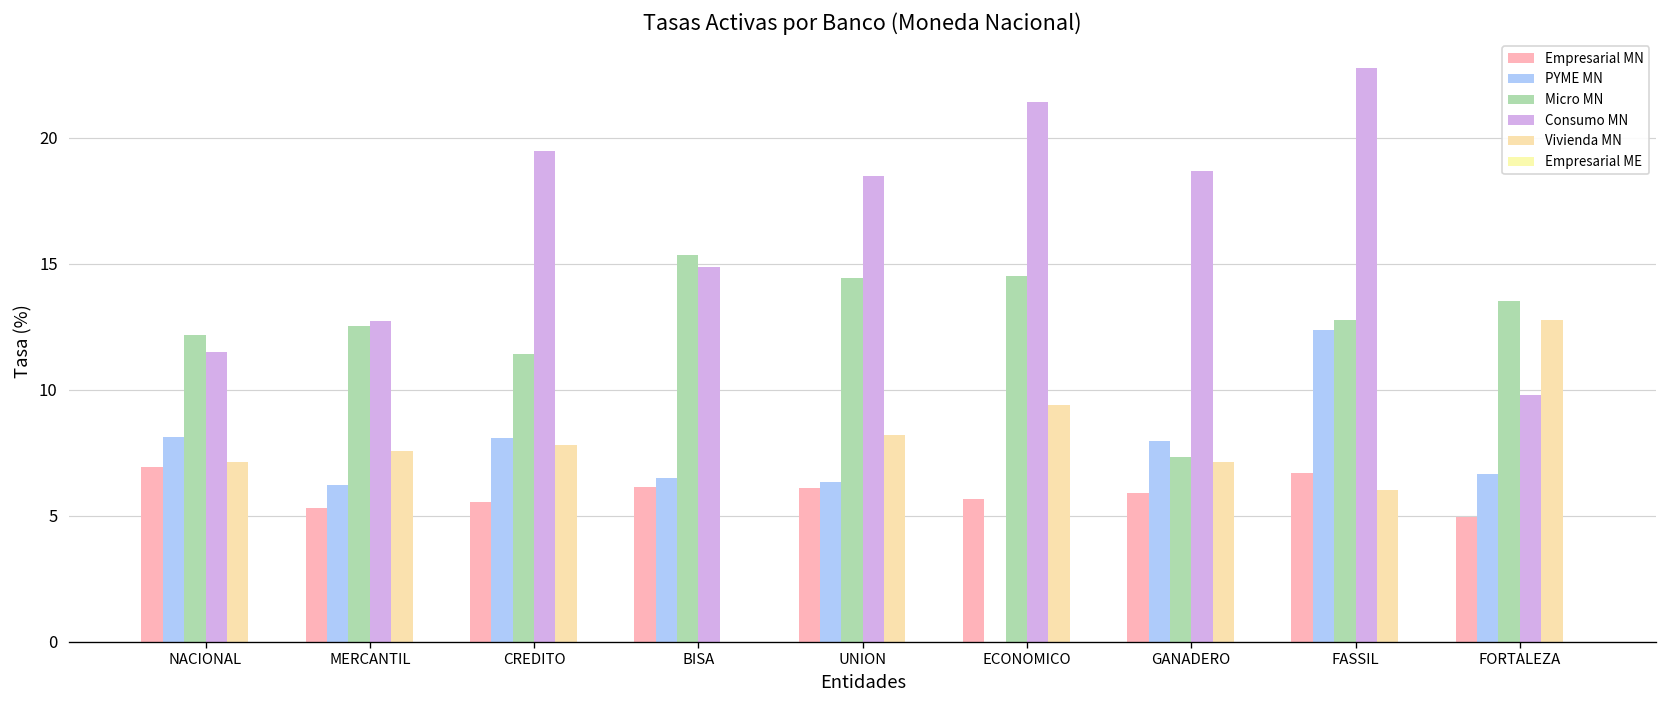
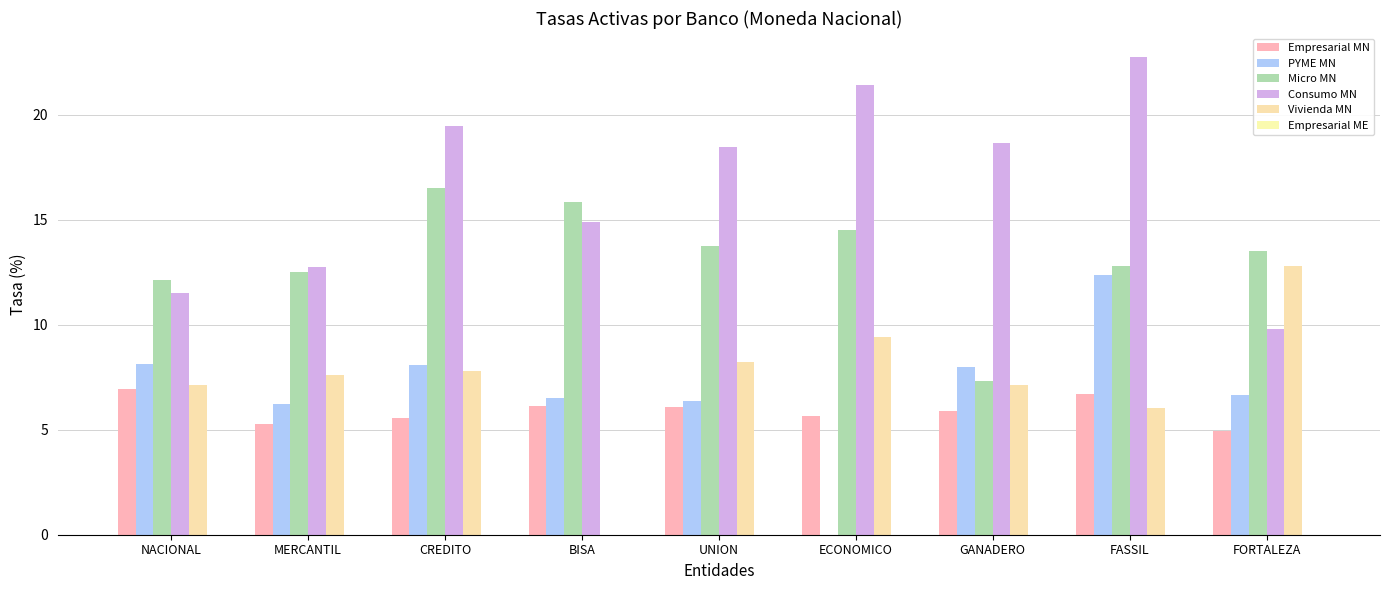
Micro MN, CREDITO: 11.4 -> 16.5
Micro MN, BISA: 15.4 -> 15.9
Micro MN, UNION: 14.4 -> 13.7
